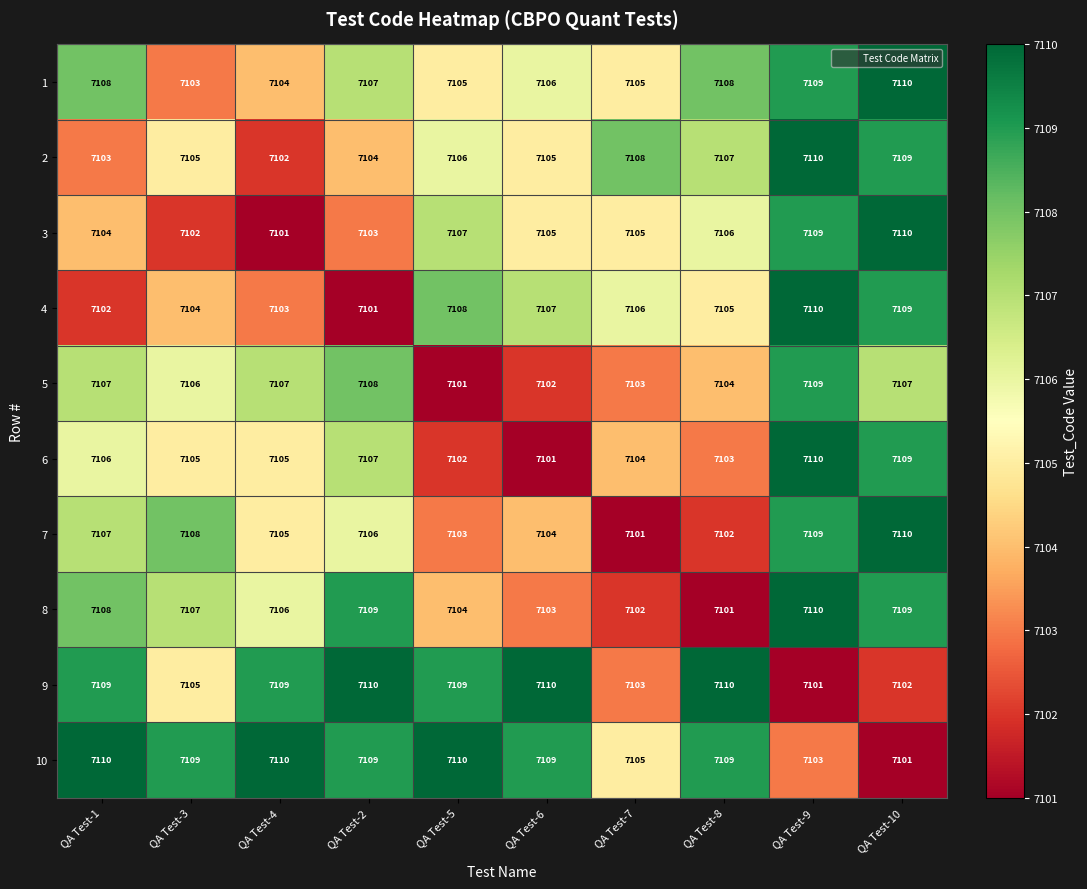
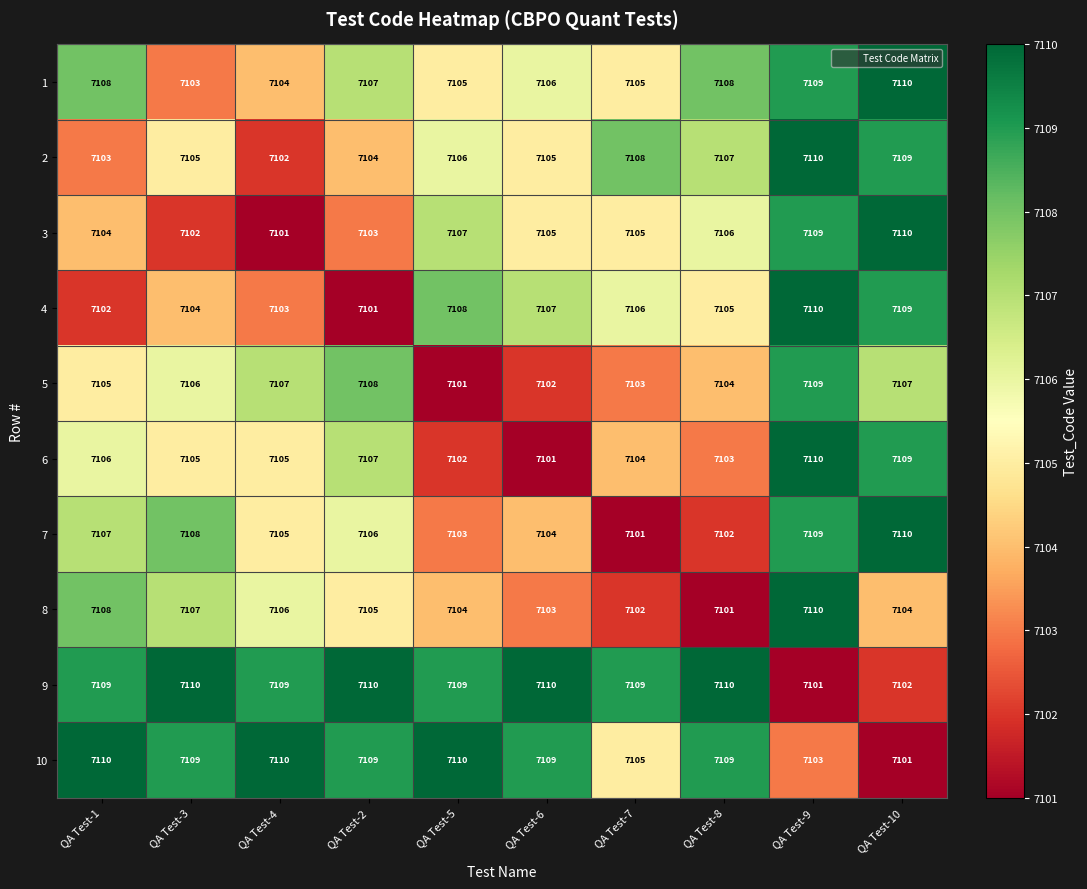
5, QA Test-1: 7107 -> 7105
8, QA Test-2: 7109 -> 7105
8, QA Test-10: 7109 -> 7104
9, QA Test-3: 7105 -> 7110
9, QA Test-7: 7103 -> 7109
